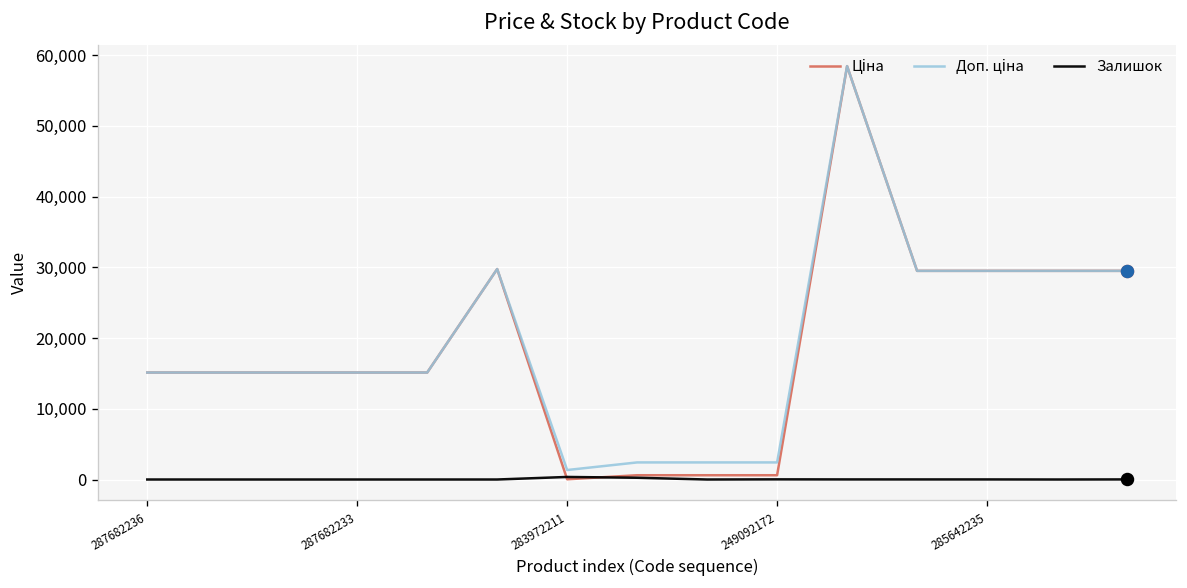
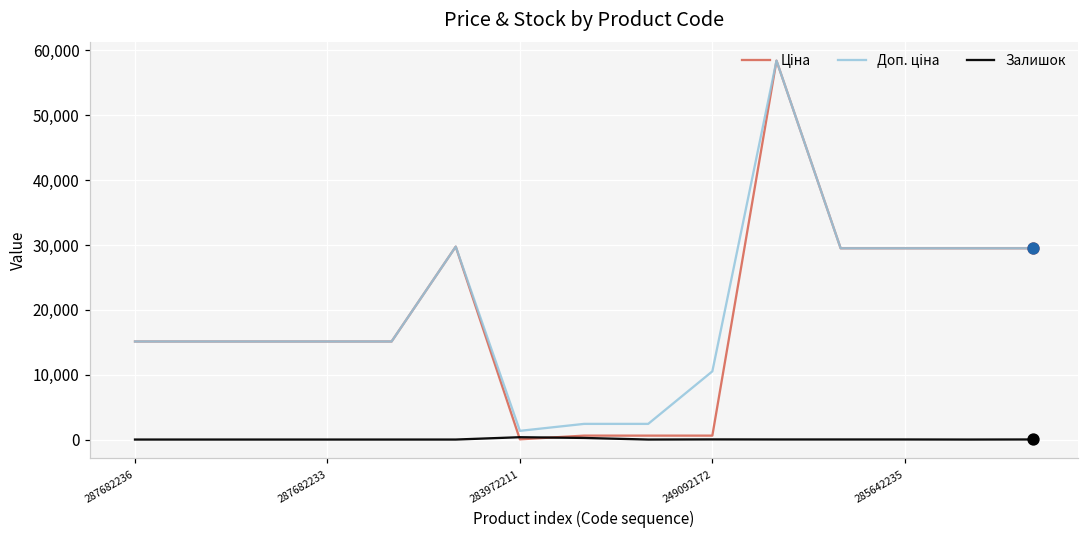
Доп. ціна, 249092172: 2,000 -> 11,000
